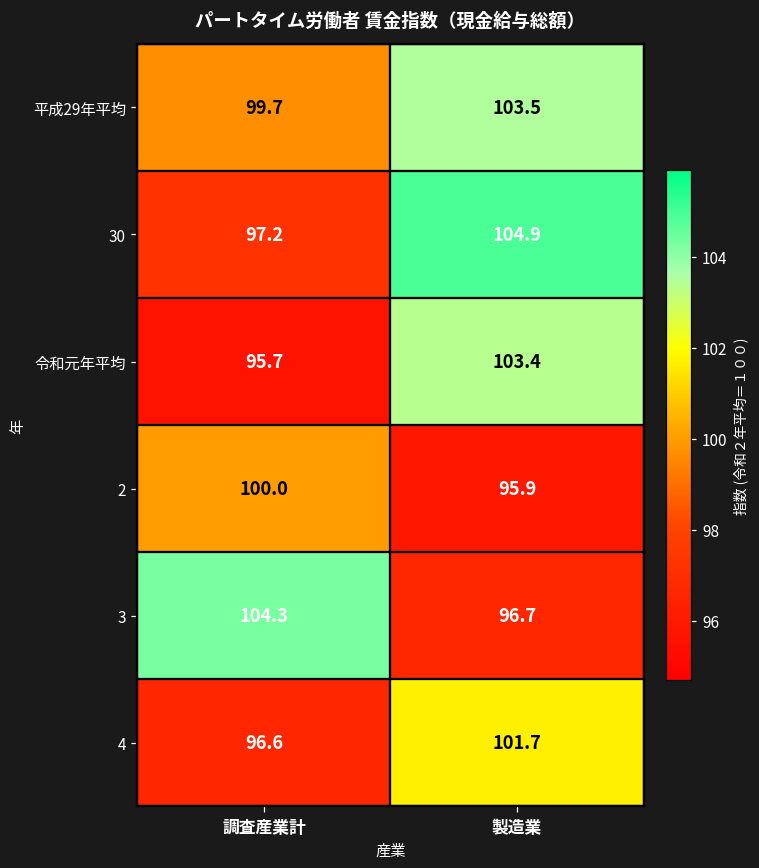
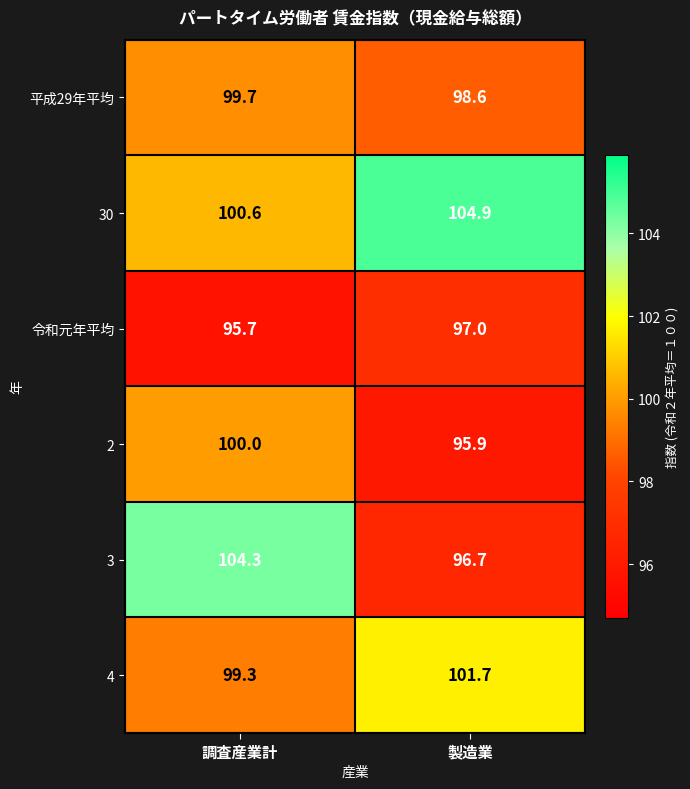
平成29年平均, 製造業: 103.5 -> 98.6
30, 調査産業計: 97.2 -> 100.6
令和元年平均, 製造業: 103.4 -> 97.0
4, 調査産業計: 96.6 -> 99.3
